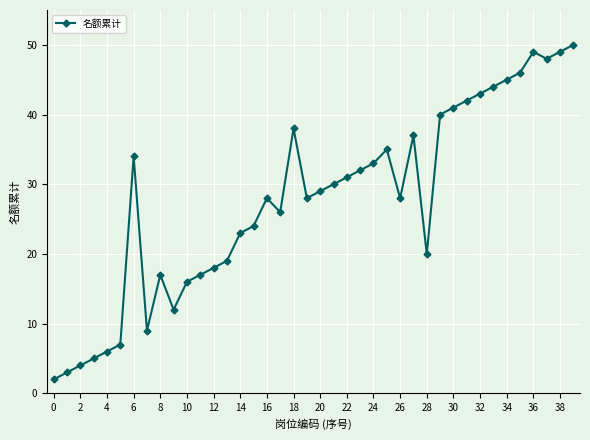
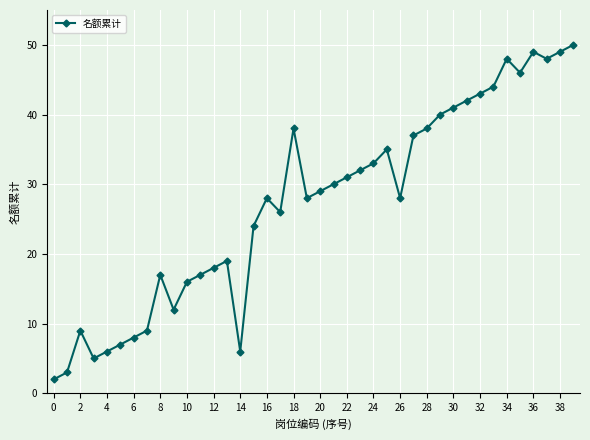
2: 4 -> 9
6: 34 -> 8
14: 23 -> 6
28: 20 -> 38
34: 45 -> 48
